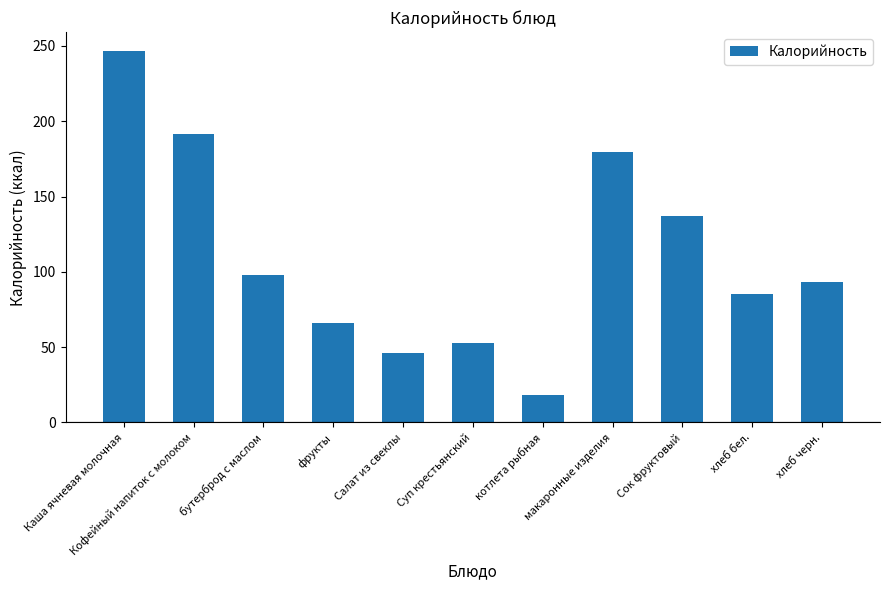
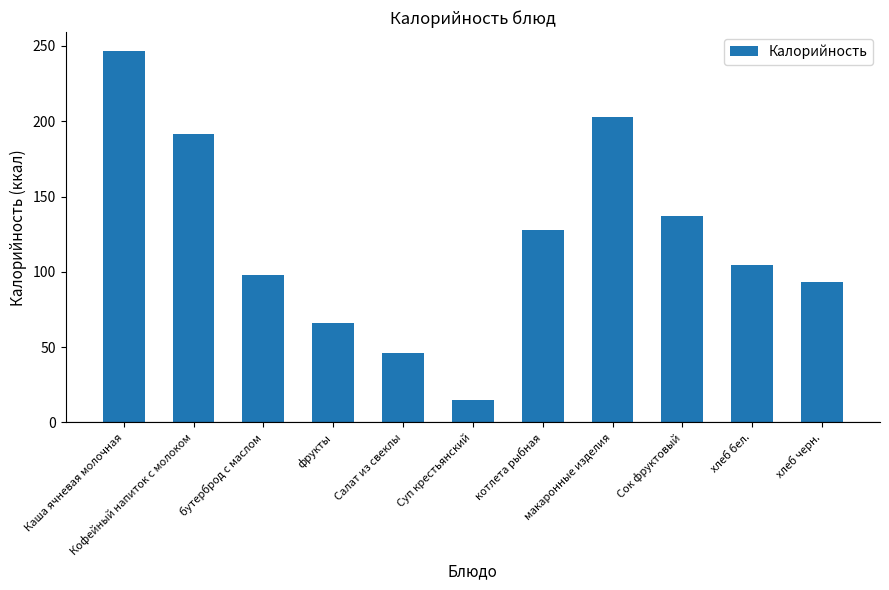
Суп крестьянский: 53 -> 15
котлета рыбная: 18 -> 128
макаронные изделия: 180 -> 203
хлеб бел.: 85 -> 105
